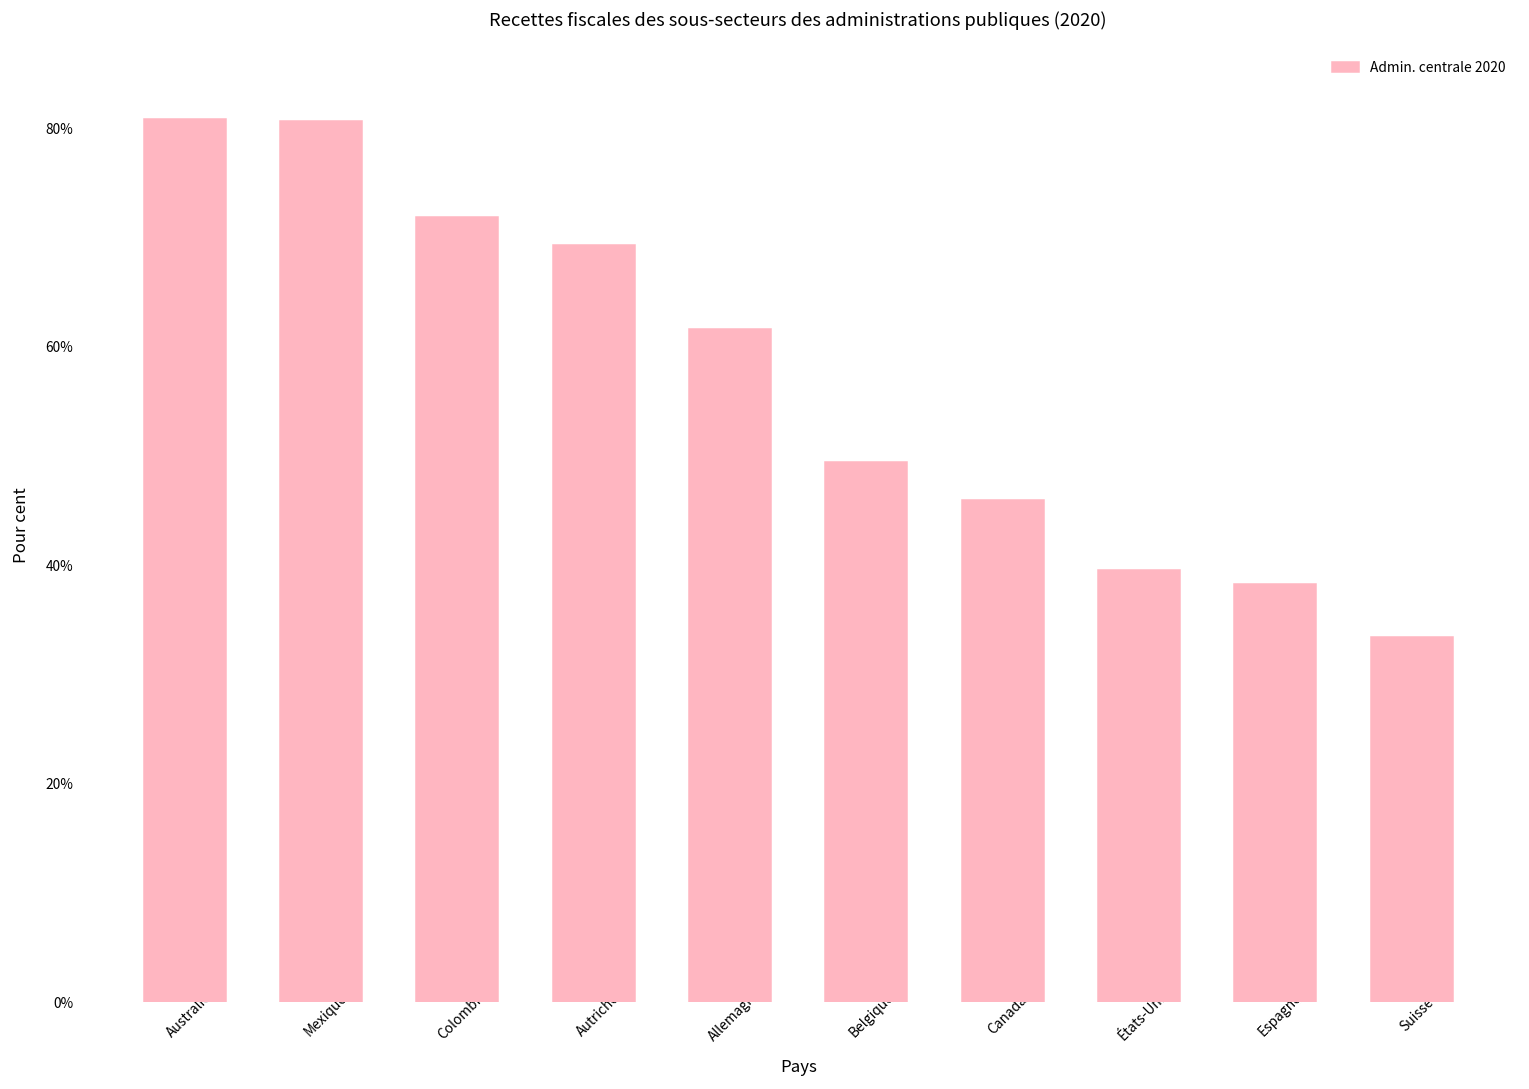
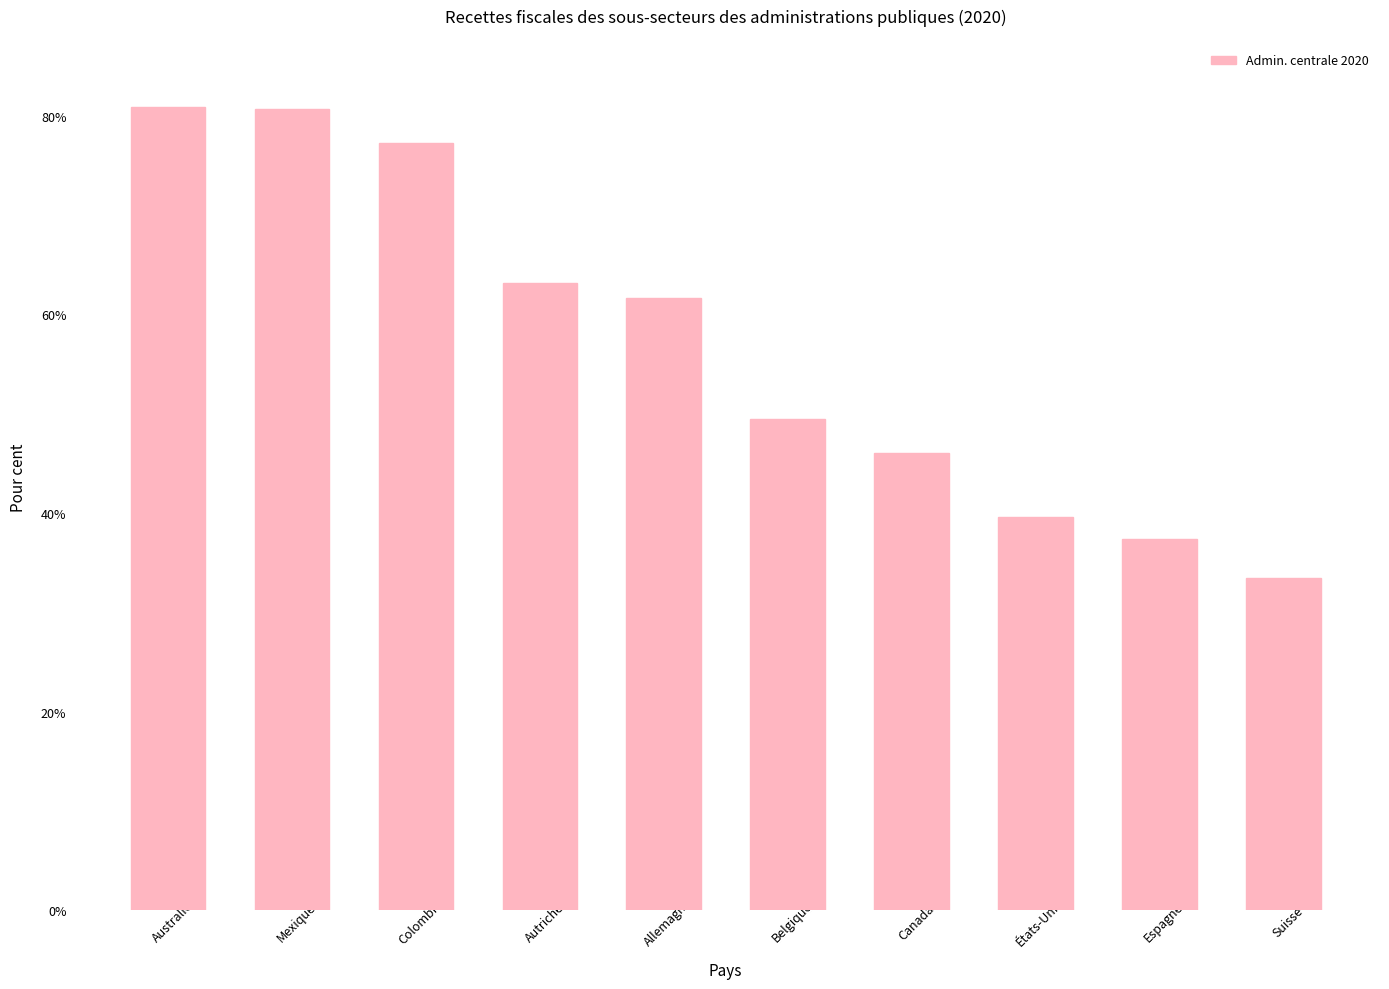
Colombie: 72% -> 77%
Autriche: 69% -> 63%
Espagne: 38% -> 37%
